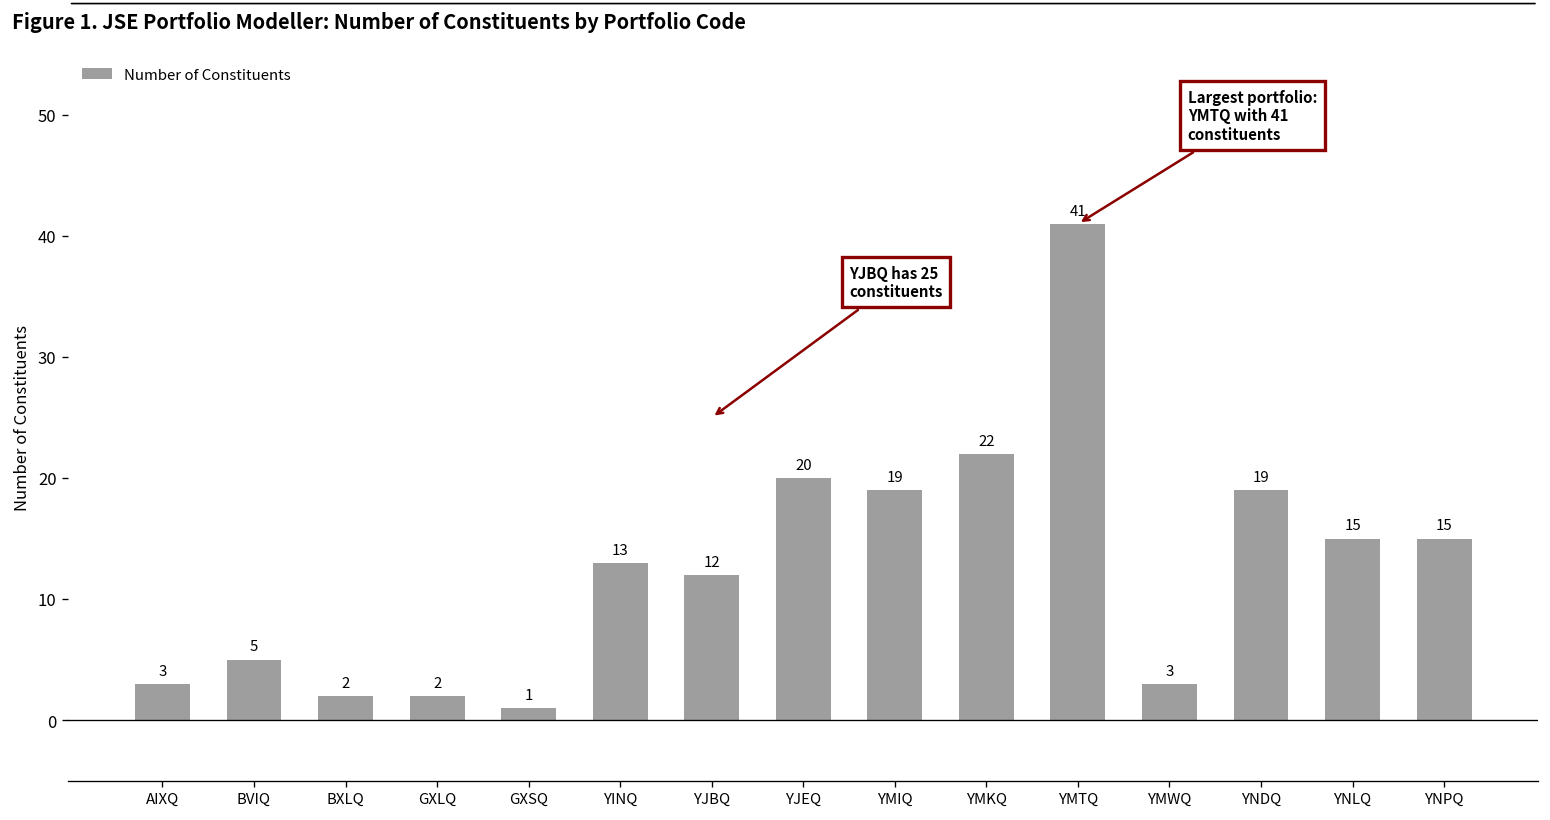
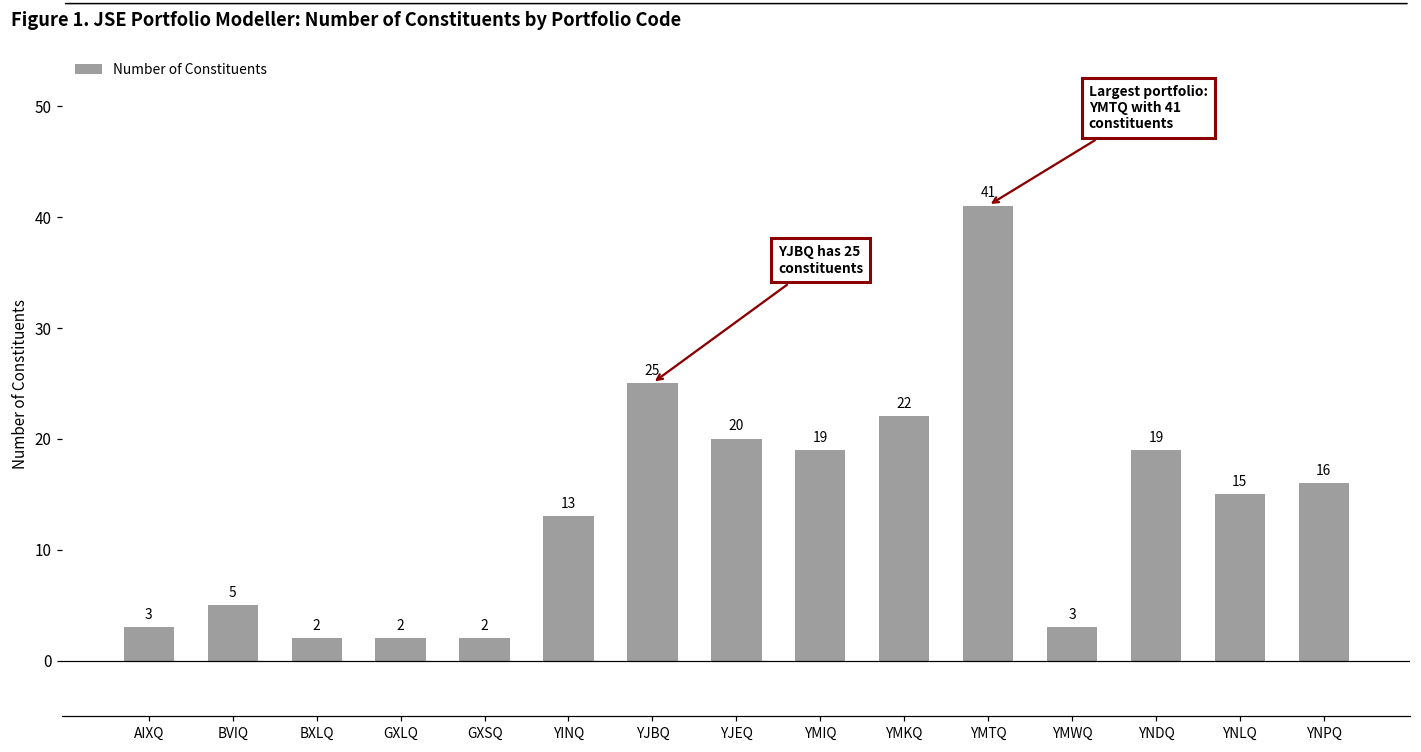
GXSQ: 1 -> 2
YJBQ: 12 -> 25
YNPQ: 15 -> 16
